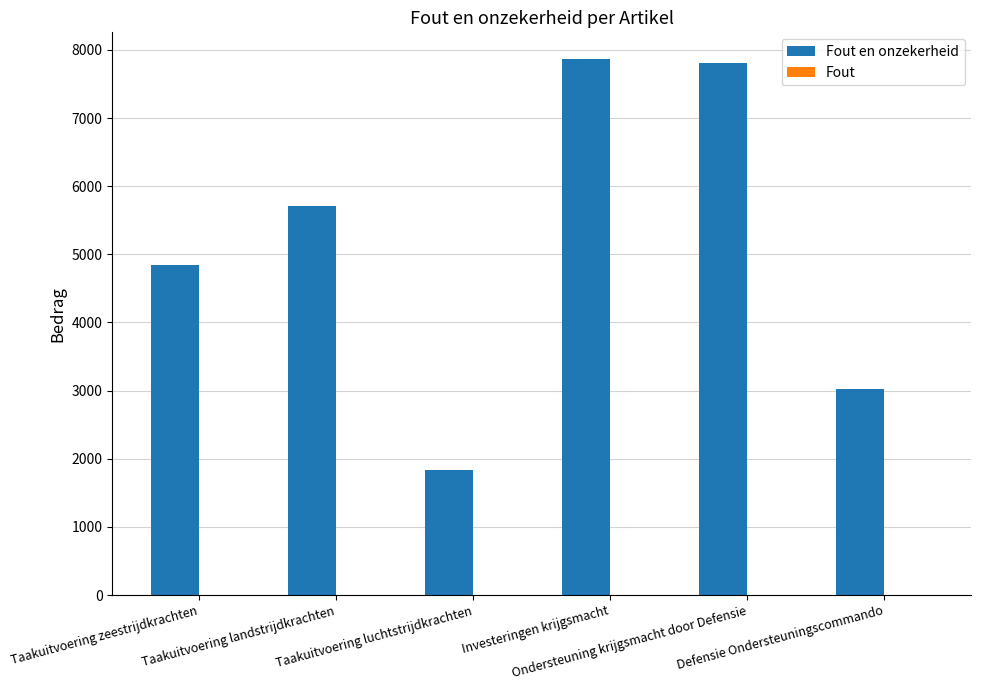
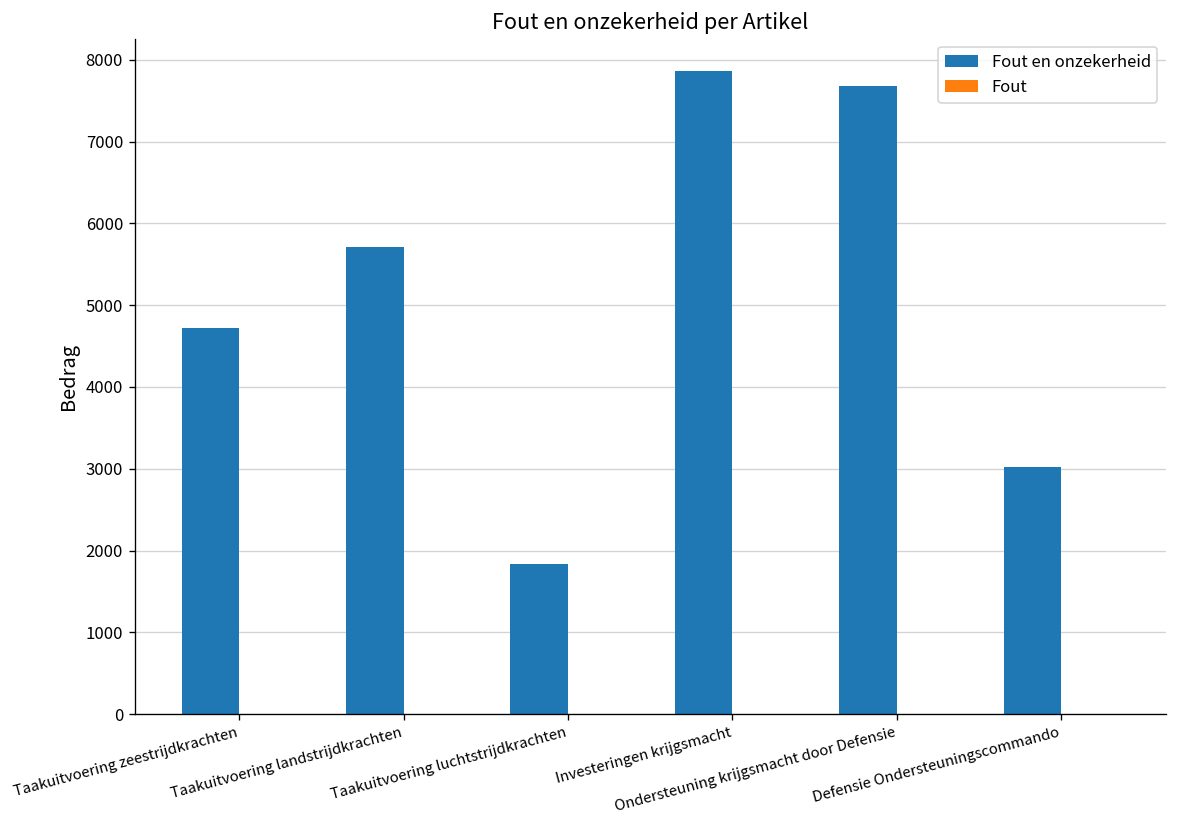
Fout en onzekerheid, Taakuitvoering zeestrijdkrachten: 4800 -> 4700
Fout en onzekerheid, Ondersteuning krijgsmacht door Defensie: 7800 -> 7700
